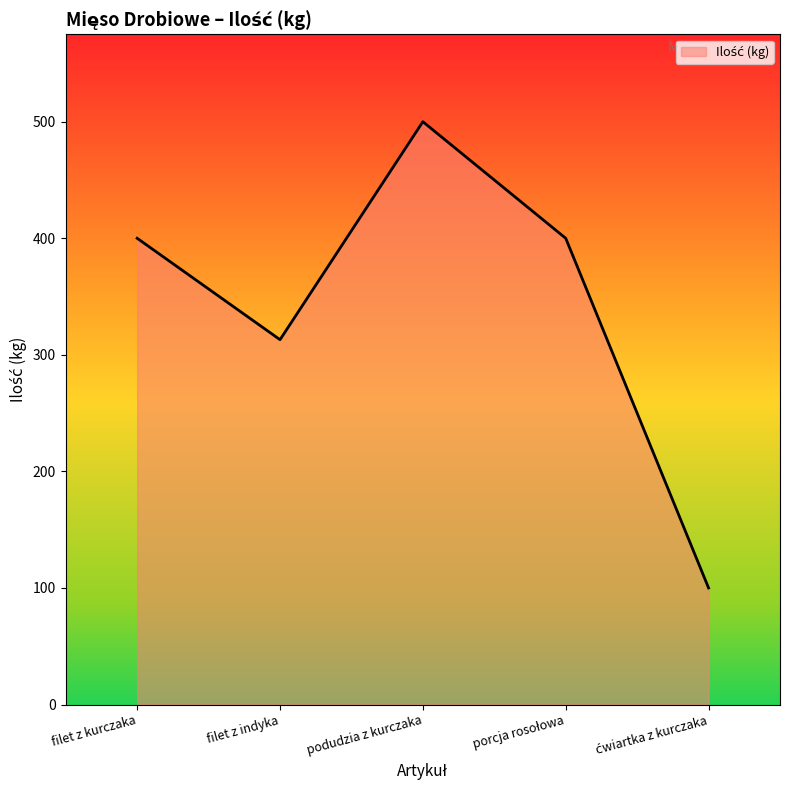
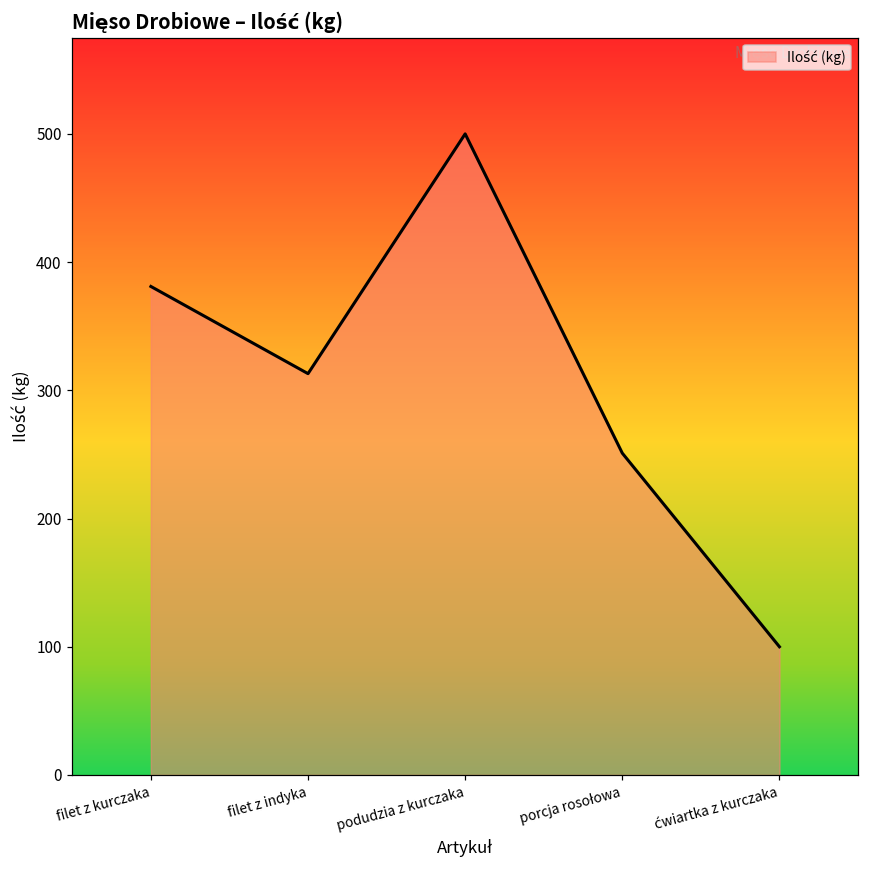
filet z kurczaka: 400 -> 381
porcja rosołowa: 400 -> 251
